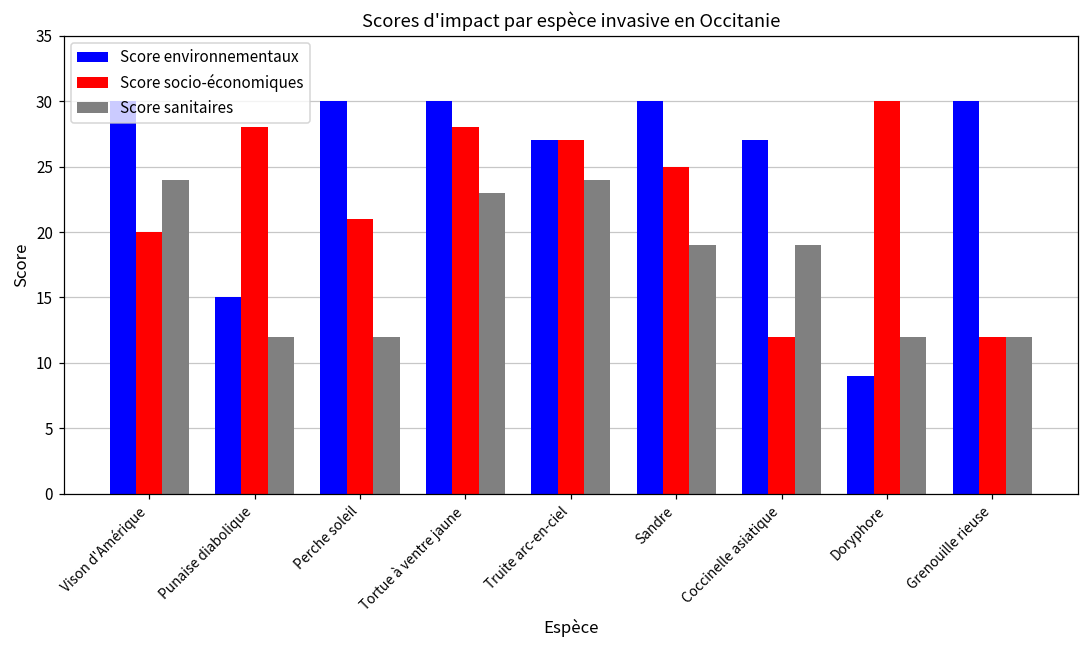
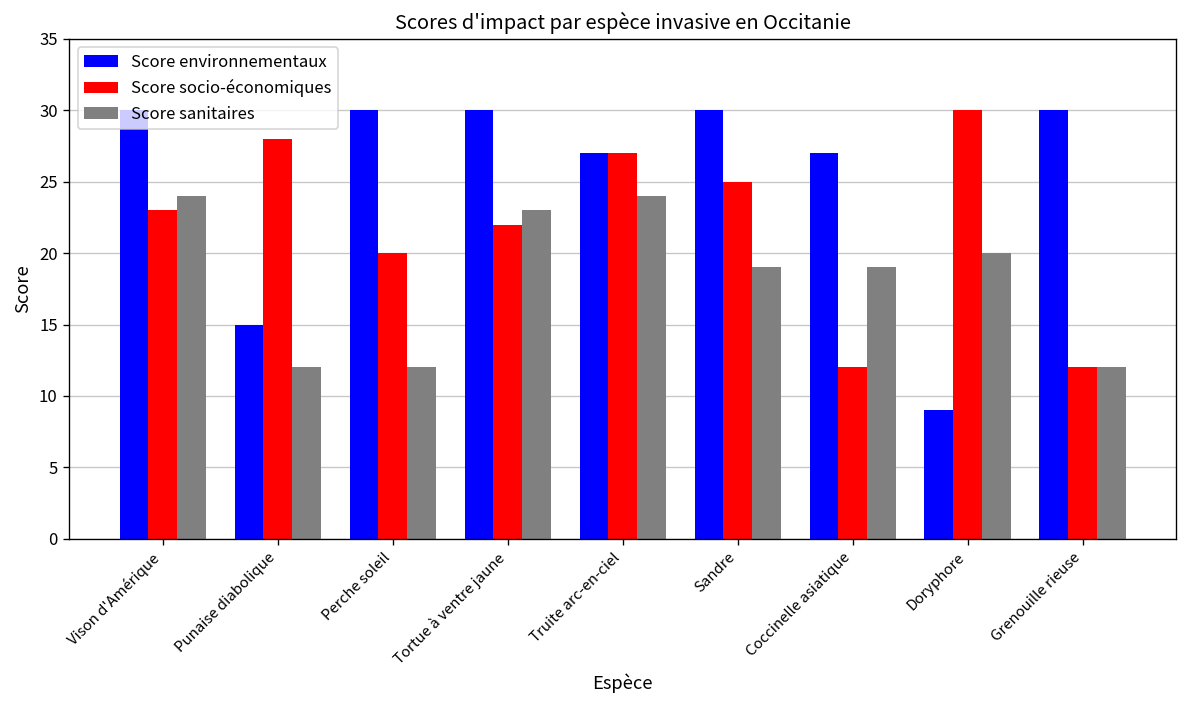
Score socio-économiques, Vison d'Amérique: 20 -> 23
Score socio-économiques, Perche soleil: 21 -> 20
Score socio-économiques, Tortue à ventre jaune: 28 -> 22
Score sanitaires, Doryphore: 12 -> 20
